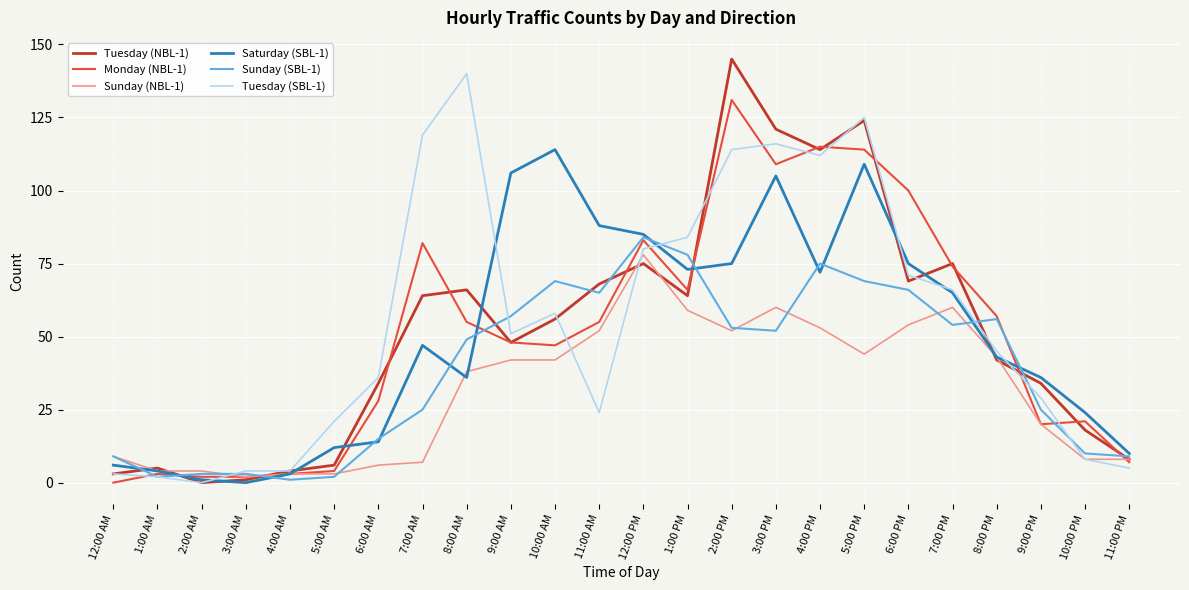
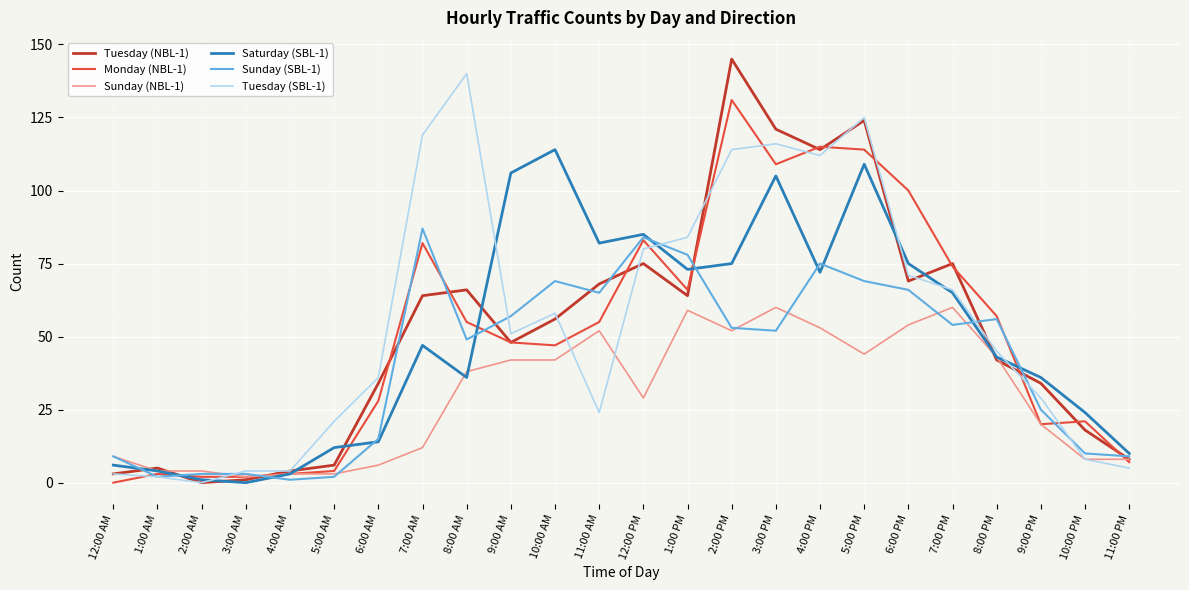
Sunday (NBL-1), 7:00 AM: 7 -> 12
Sunday (SBL-1), 7:00 AM: 25 -> 87
Saturday (SBL-1), 11:00 AM: 88 -> 82
Sunday (NBL-1), 12:00 PM: 78 -> 29
